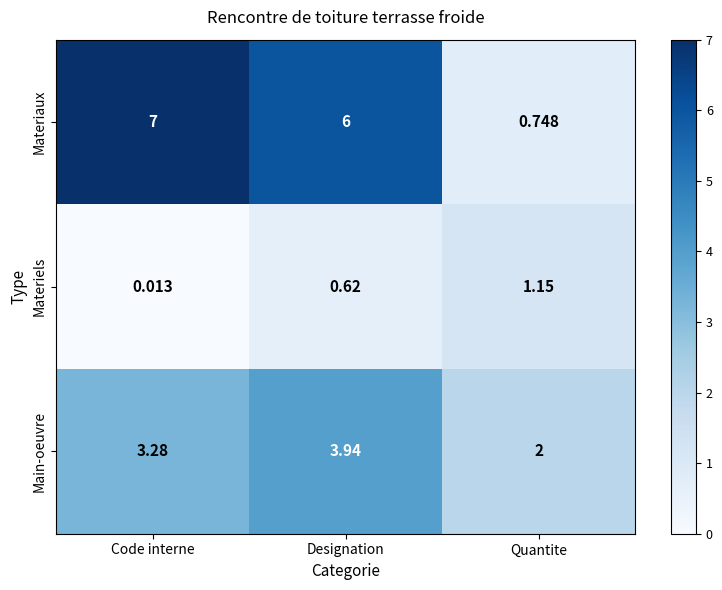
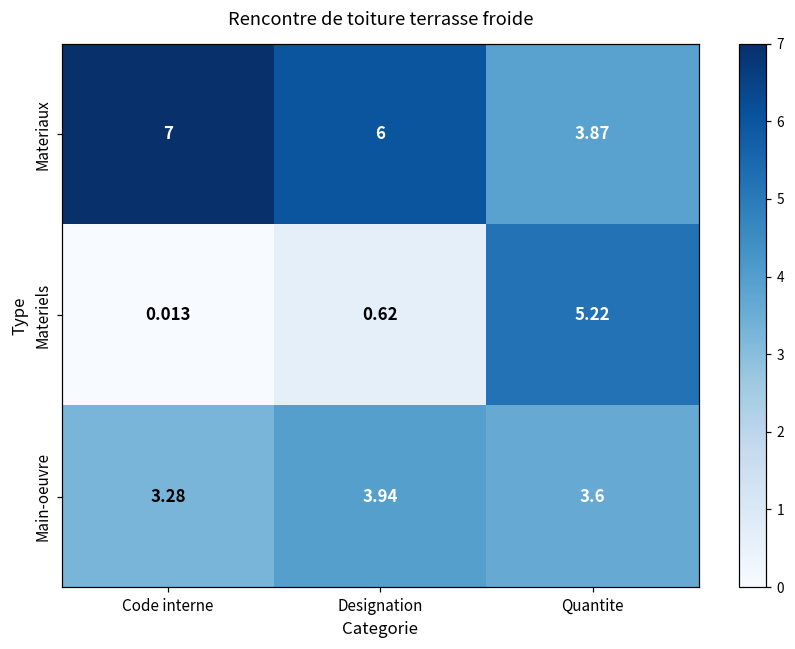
Materiaux, Quantite: 0.748 -> 3.87
Materiels, Quantite: 1.15 -> 5.22
Main-oeuvre, Quantite: 2 -> 3.6
